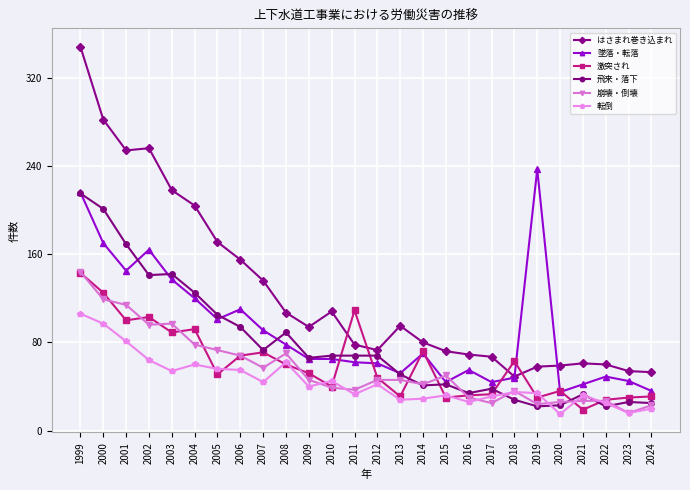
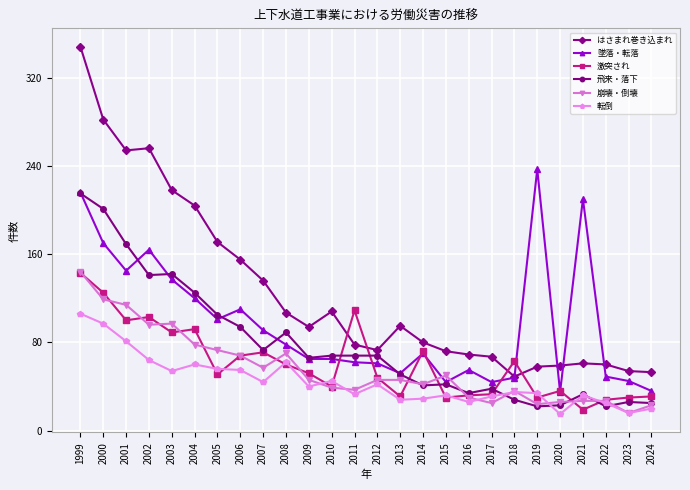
墜落・転落, 2021: 42 -> 210
